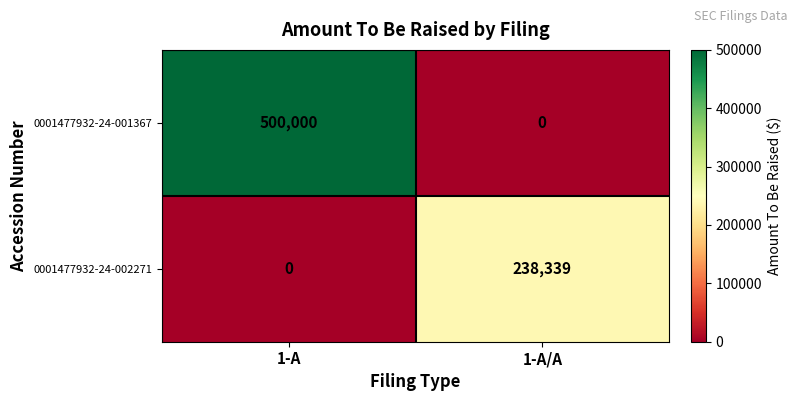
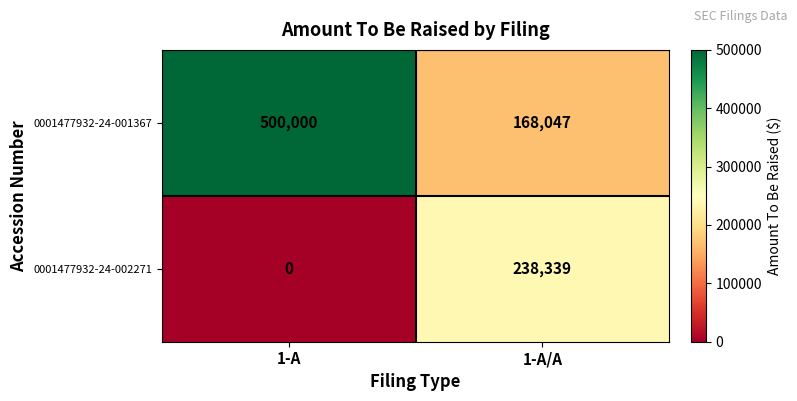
0001477932-24-001367, 1-A/A: 0 -> 168,047
